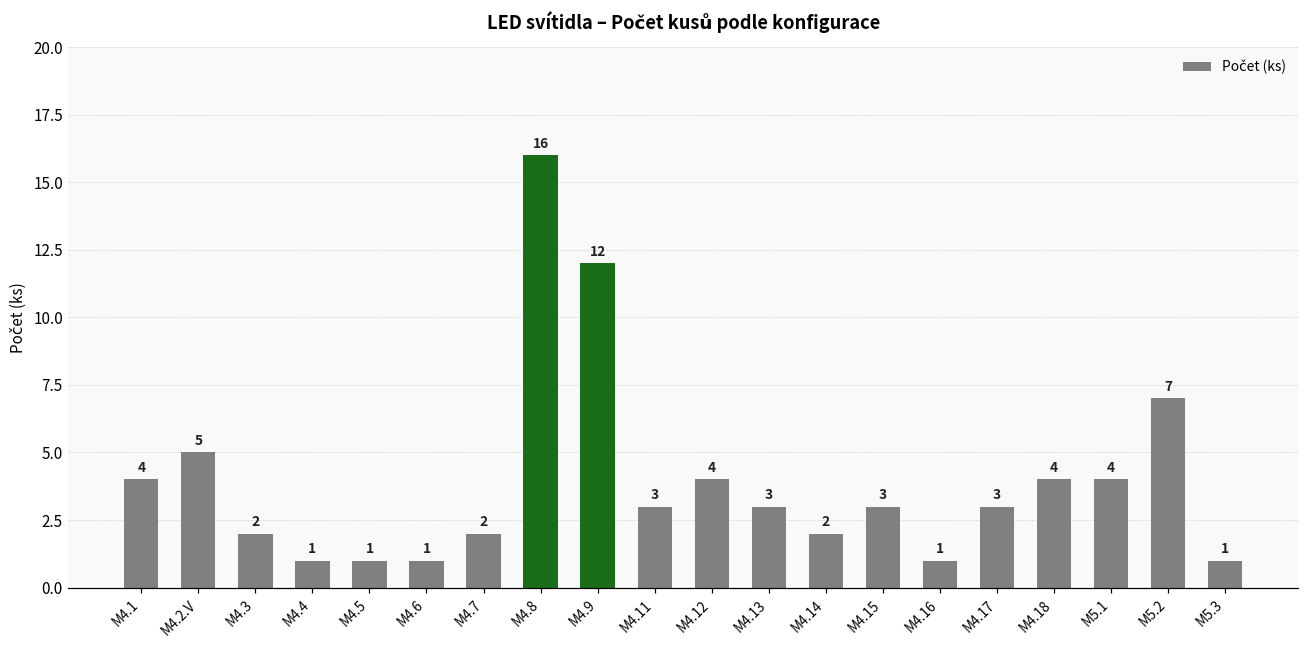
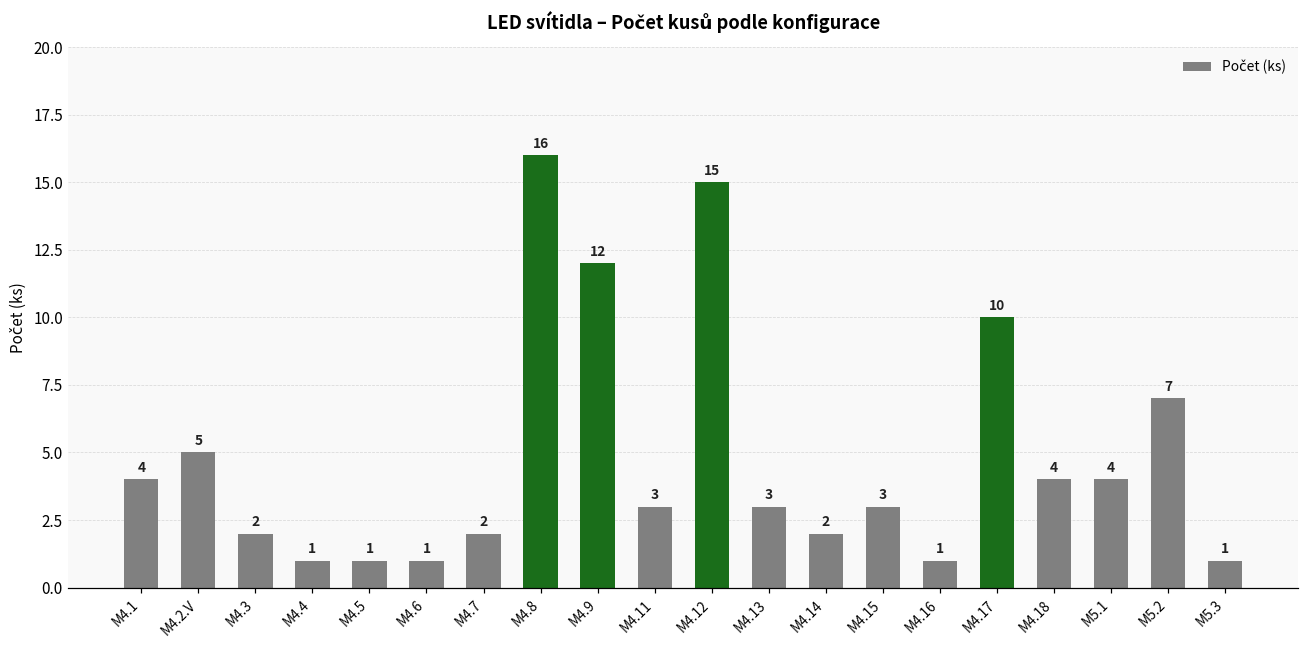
M4.12: 4 -> 15
M4.17: 3 -> 10
